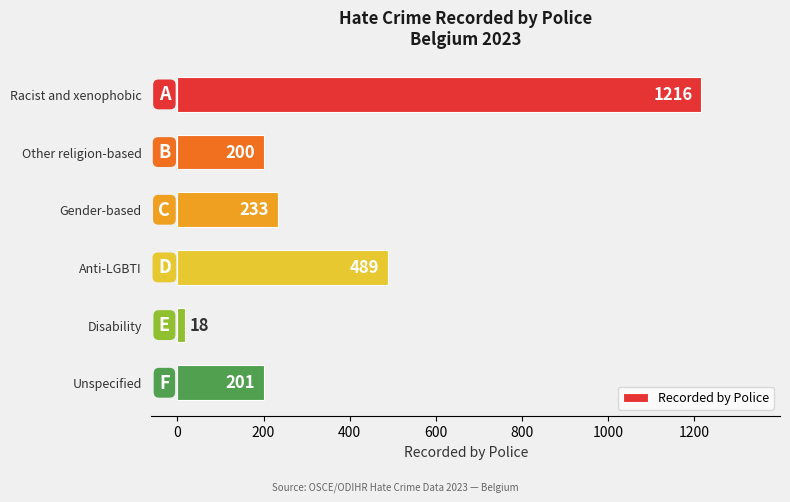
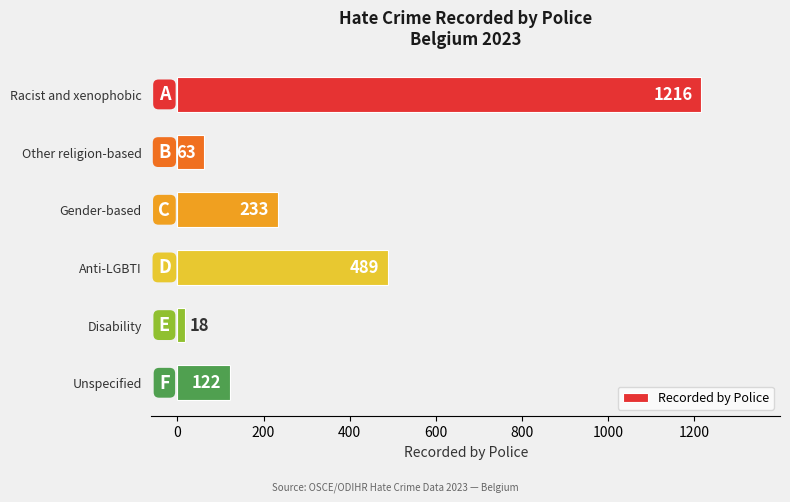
Other religion-based: 200 -> 63
Unspecified: 201 -> 122
